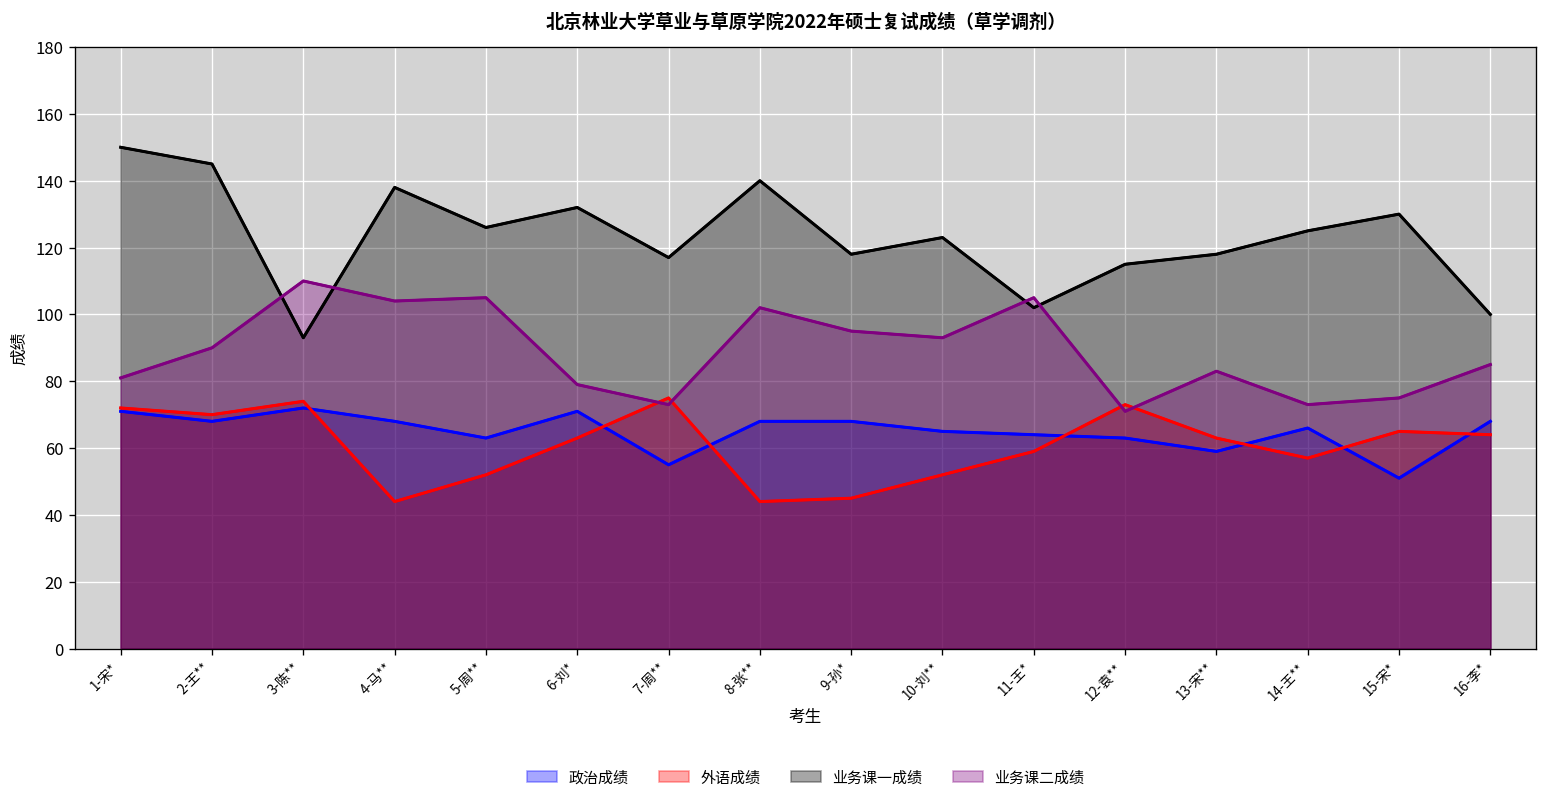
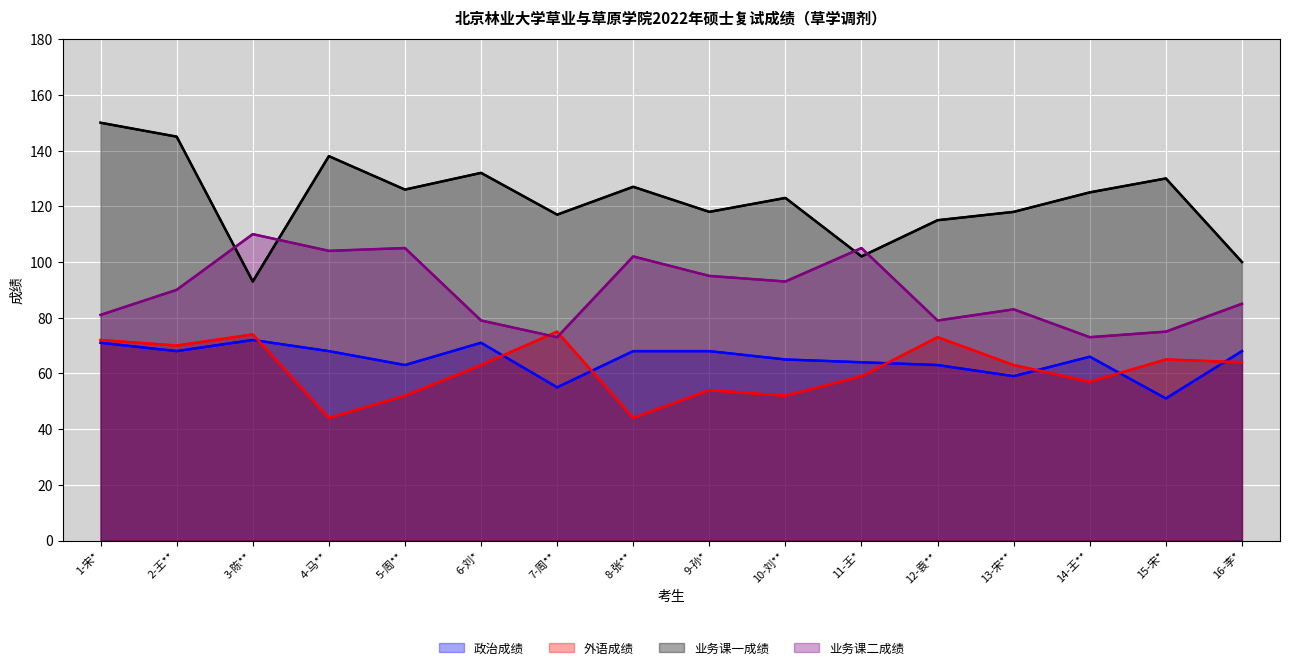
业务课一成绩, 8-张**: 140 -> 127
外语成绩, 9-孙*: 45 -> 54
业务课二成绩, 12-袁**: 71 -> 79
